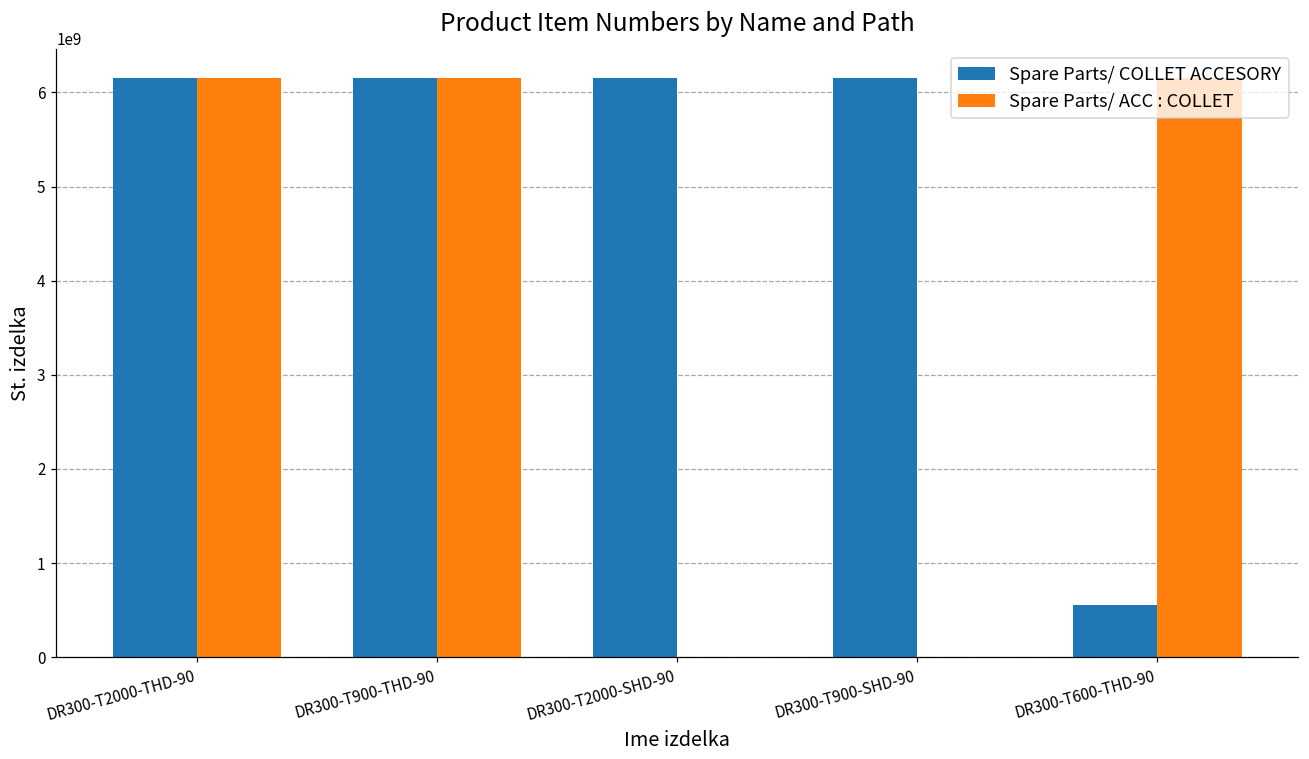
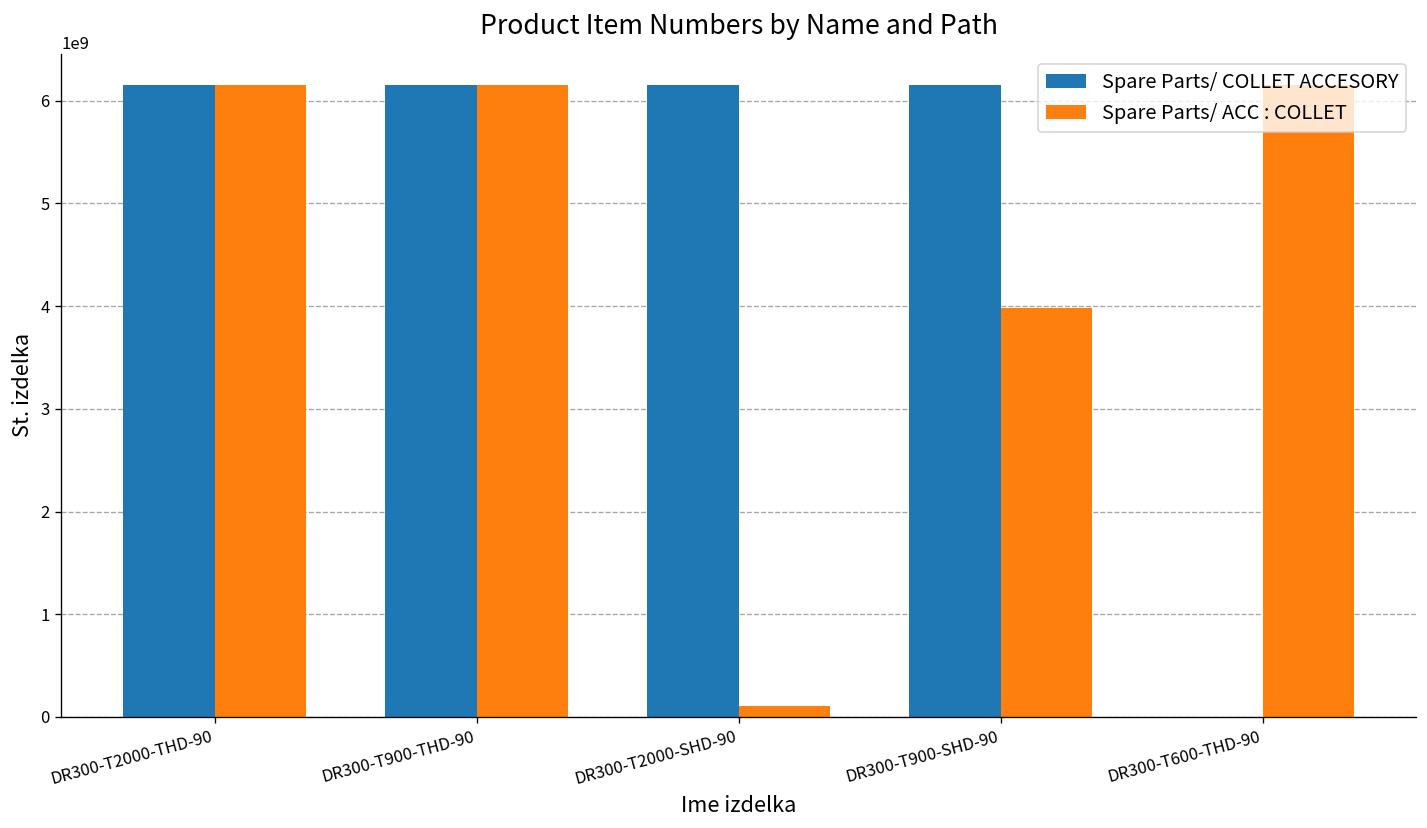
Spare Parts/ ACC : COLLET, DR300-T2000-SHD-90: 0 -> 100000000
Spare Parts/ ACC : COLLET, DR300-T900-SHD-90: 0 -> 4000000000
Spare Parts/ COLLET ACCESORY, DR300-T600-THD-90: 600000000 -> 0
